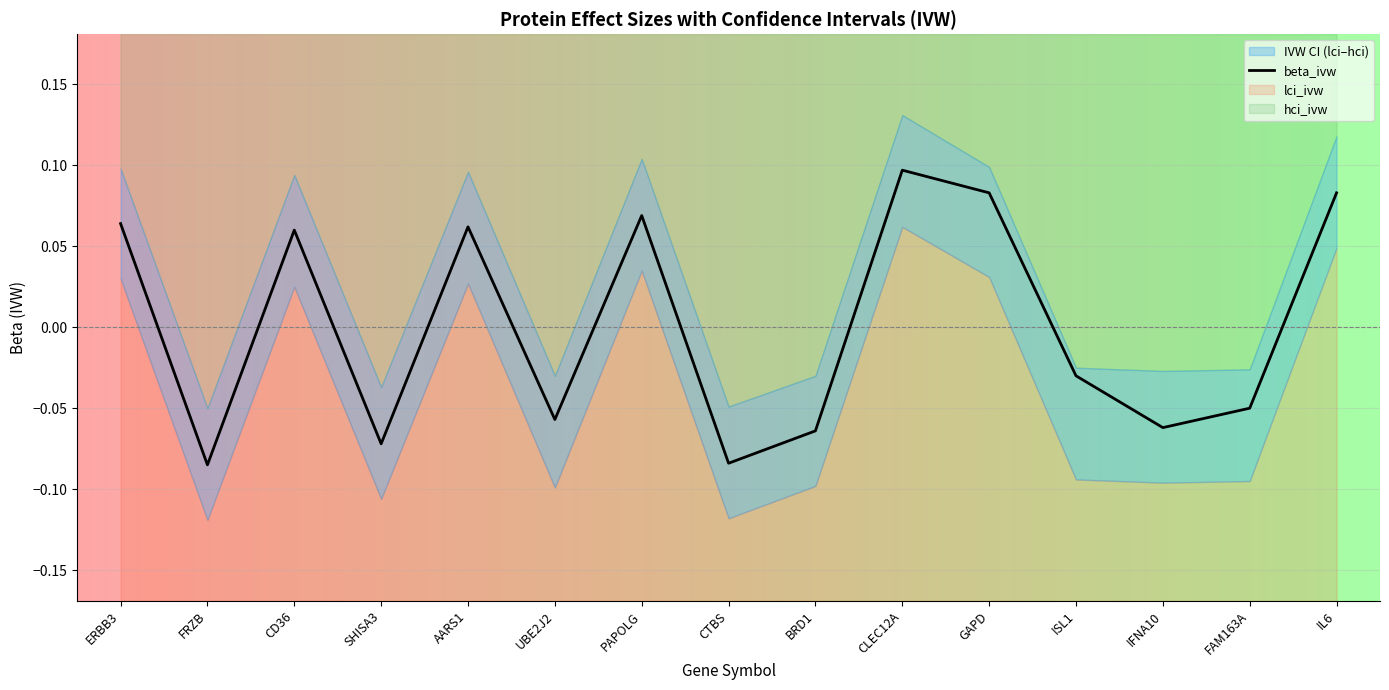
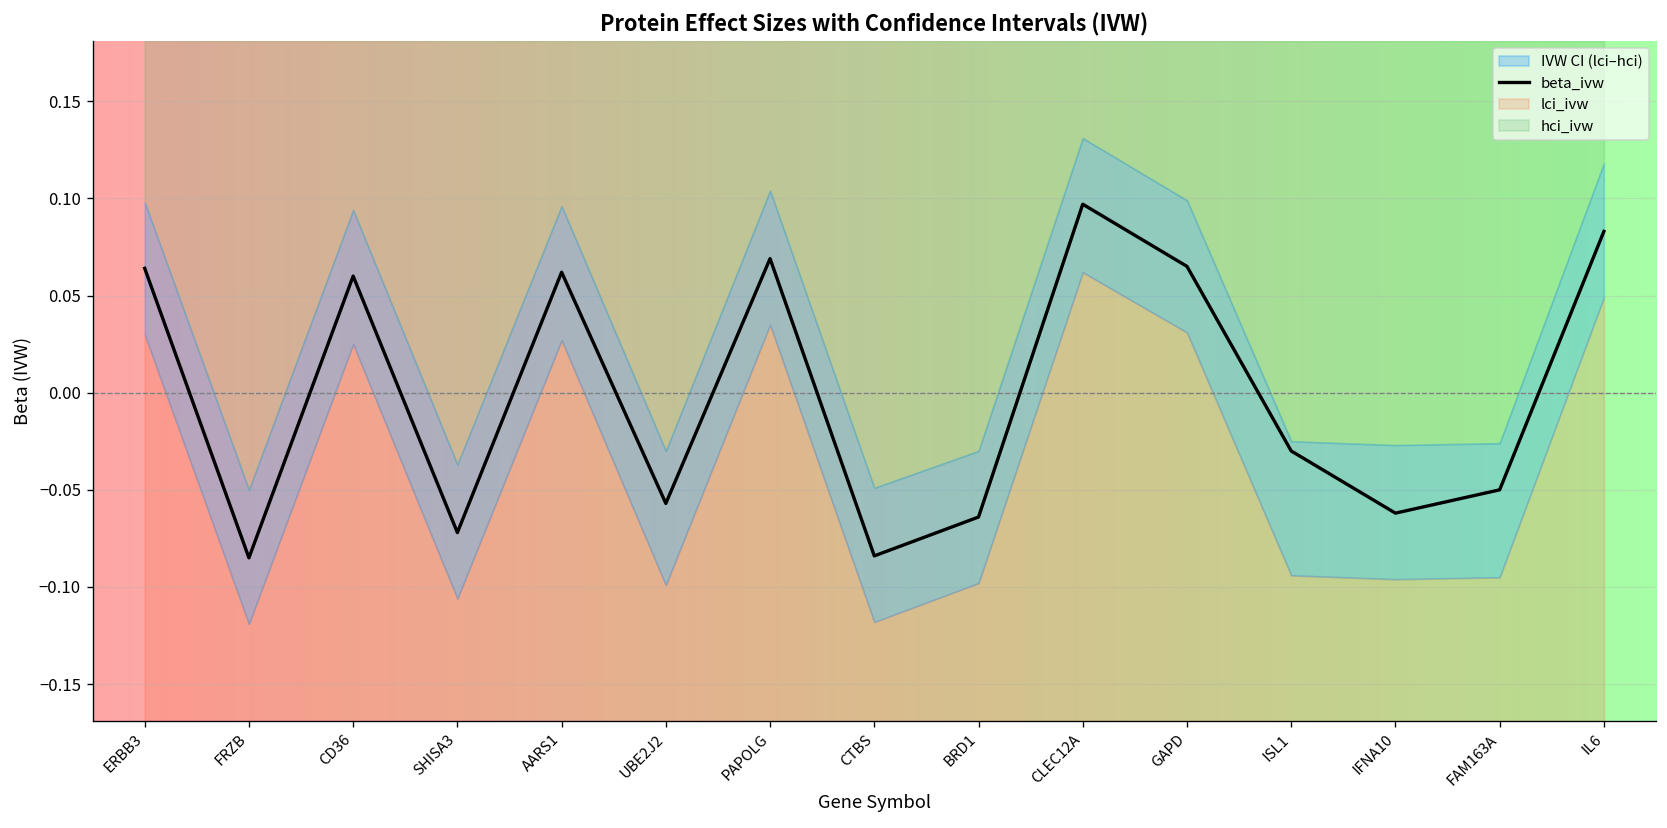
beta_ivw, GAPD: 0.083 -> 0.065
